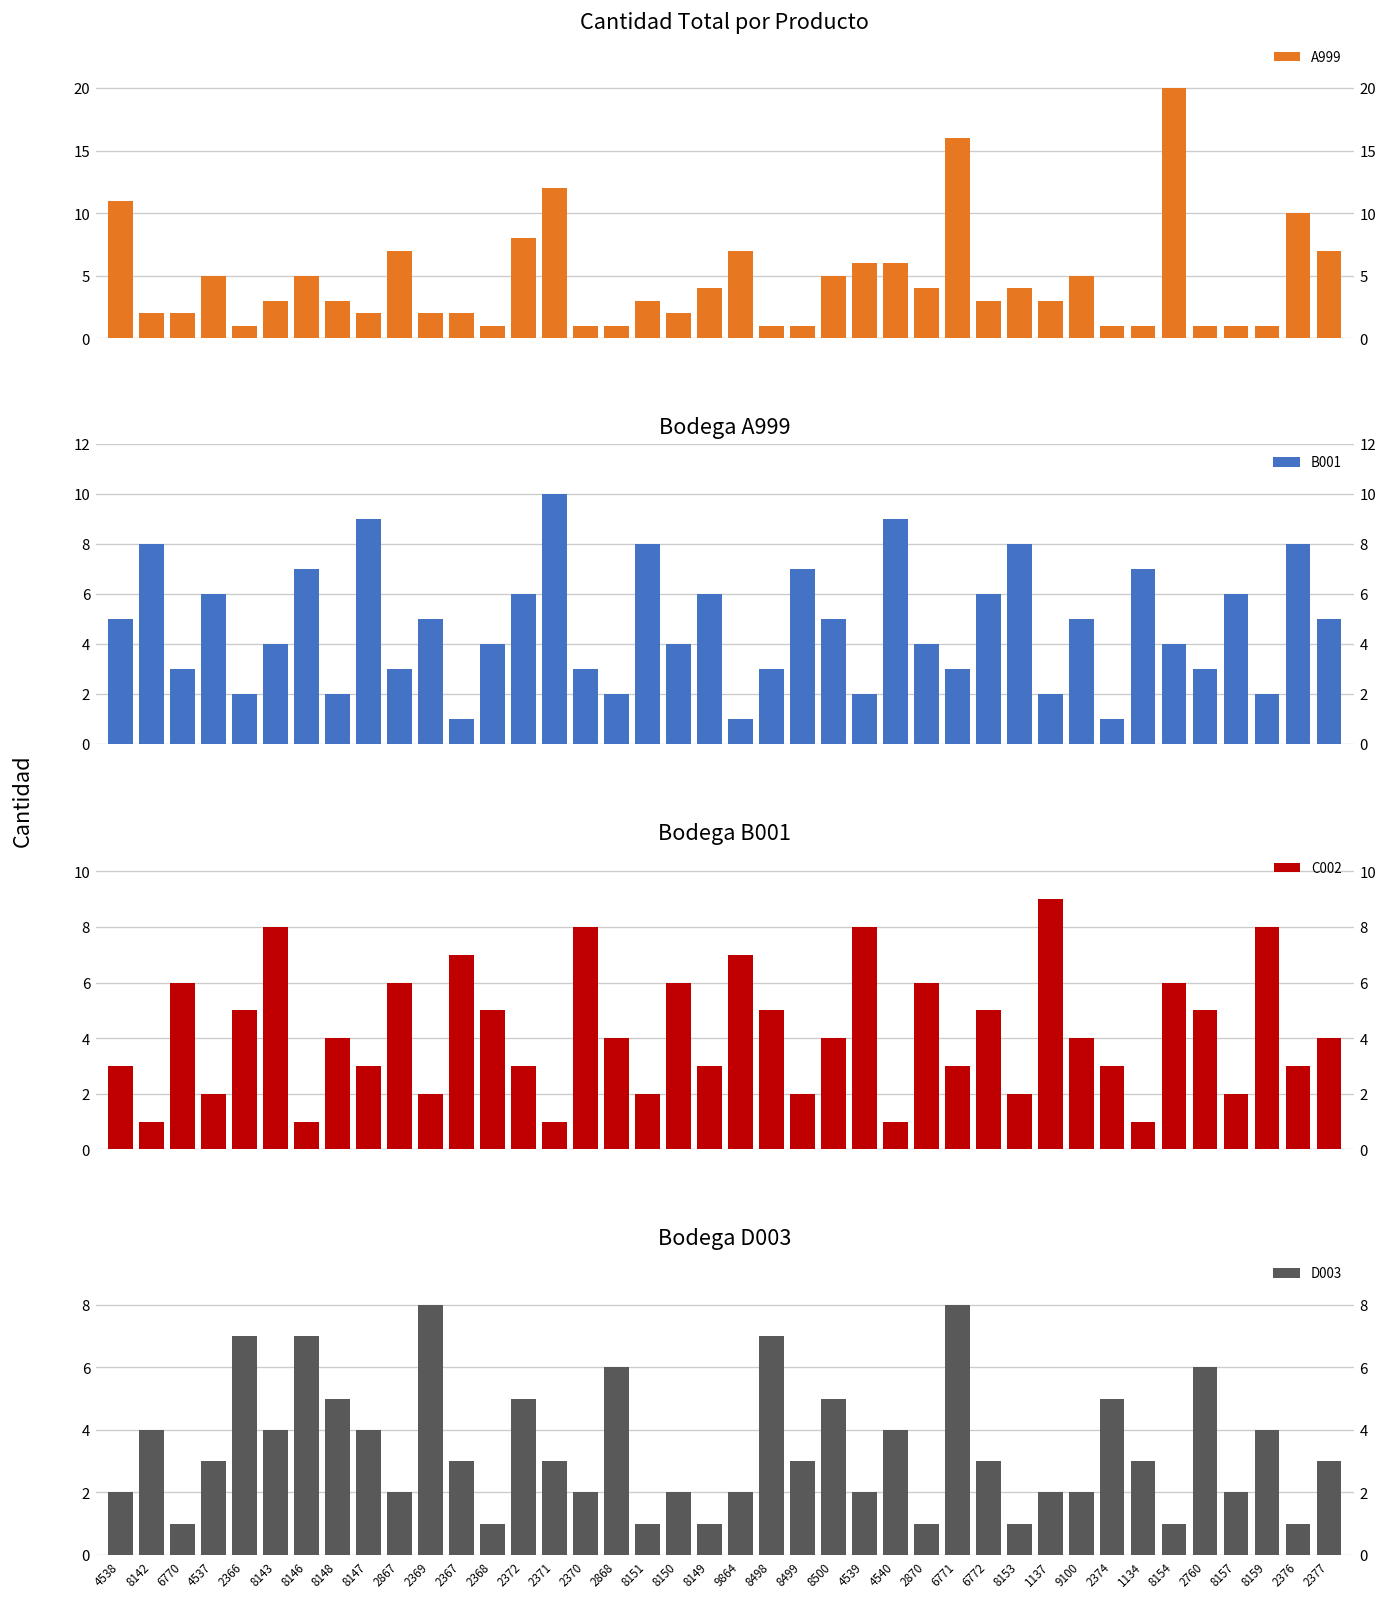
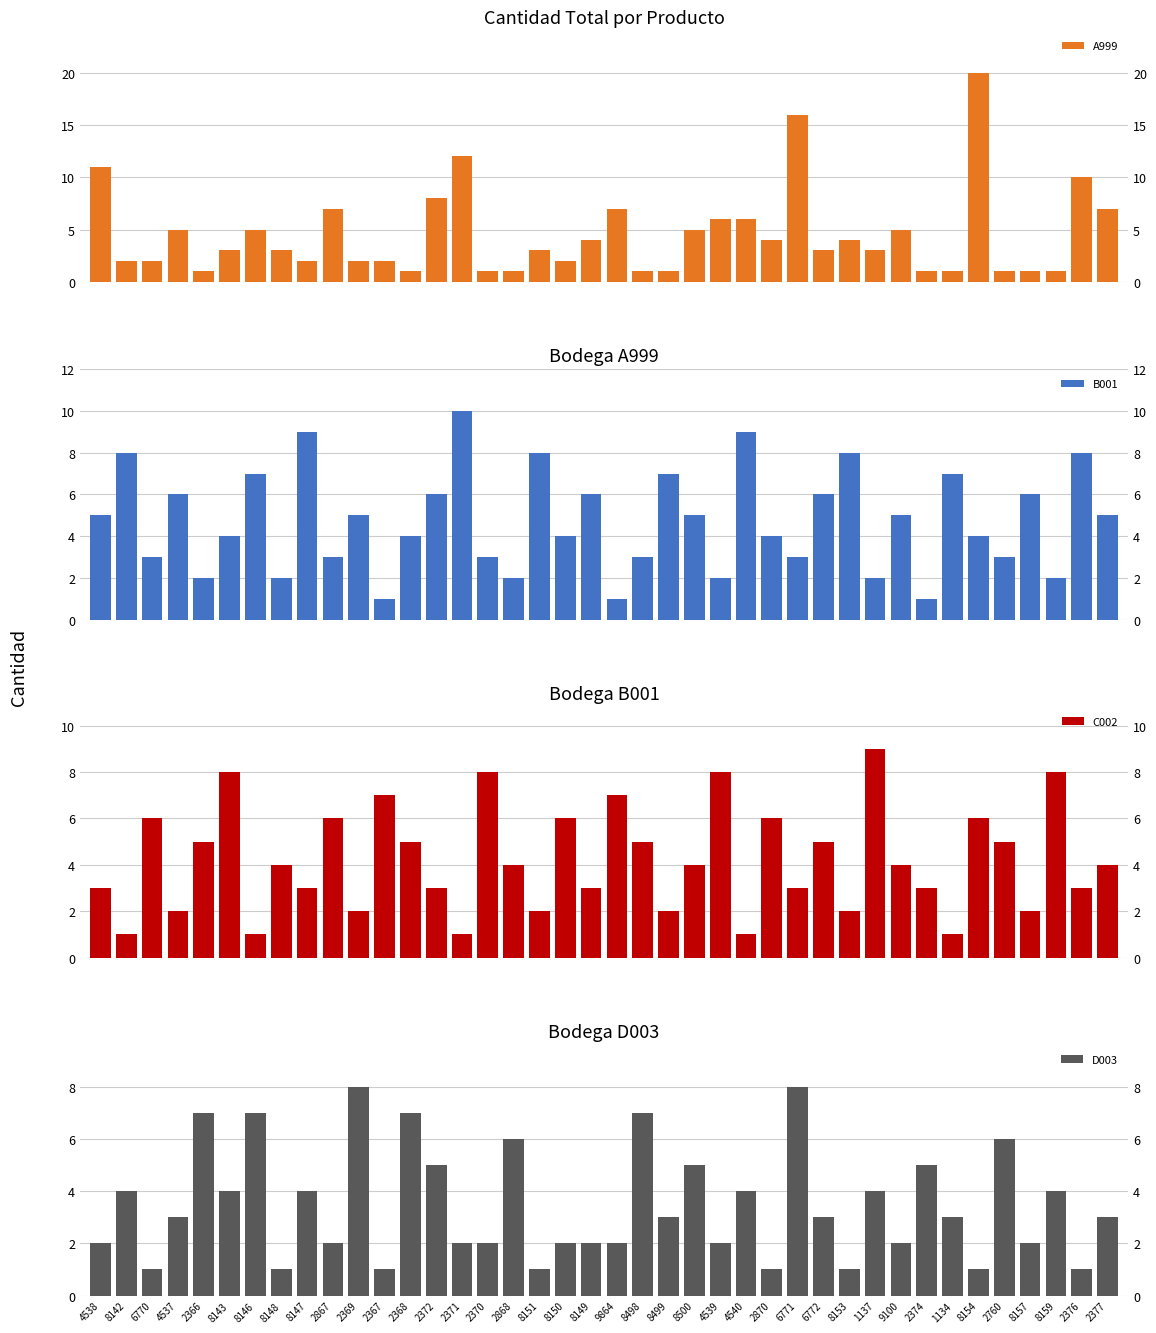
Bodega D003, 8148: 5 -> 1
Bodega D003, 2367: 3 -> 1
Bodega D003, 2368: 1 -> 7
Bodega D003, 2371: 3 -> 2
Bodega D003, 8149: 1 -> 2
Bodega D003, 1137: 2 -> 4
